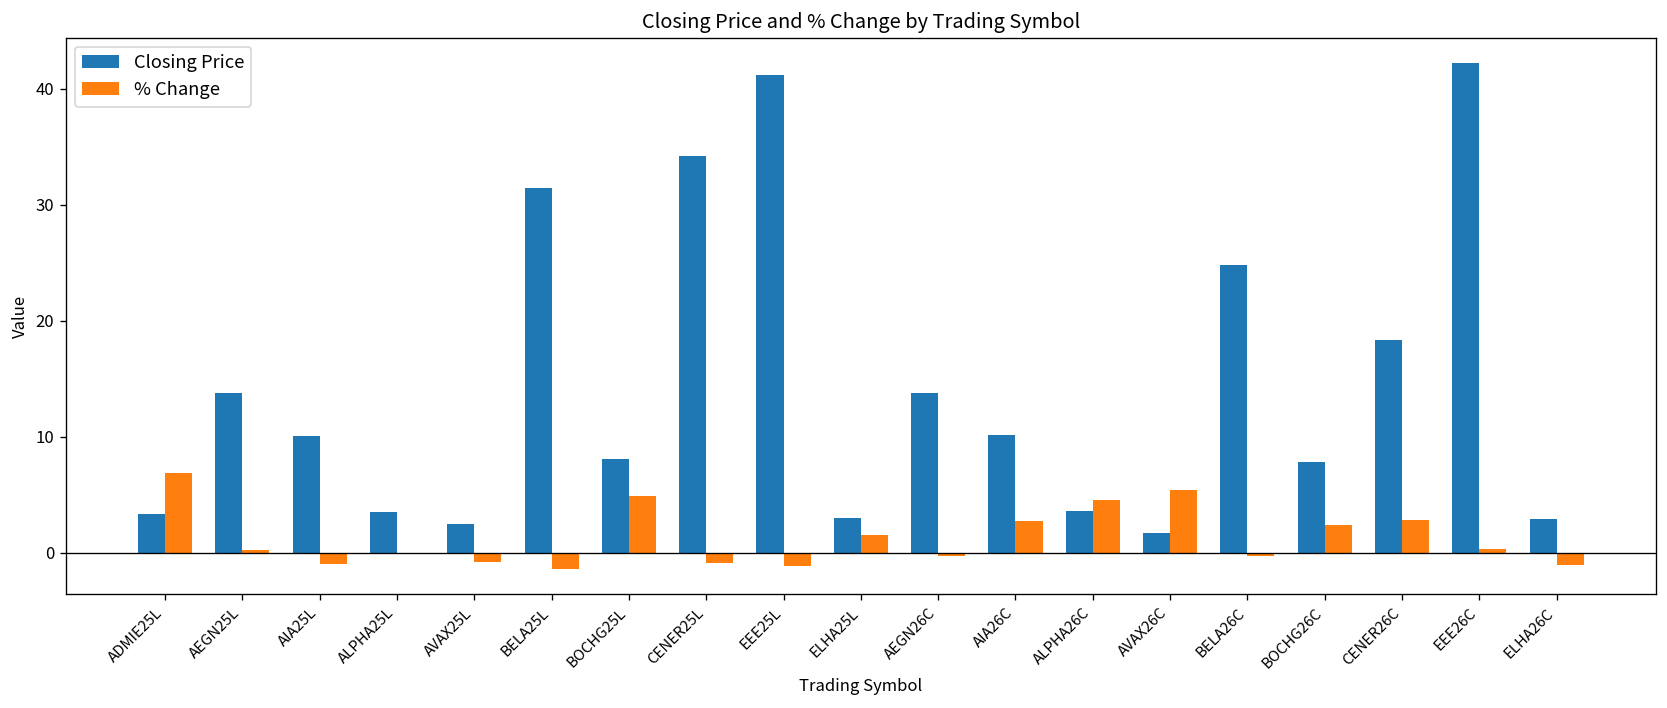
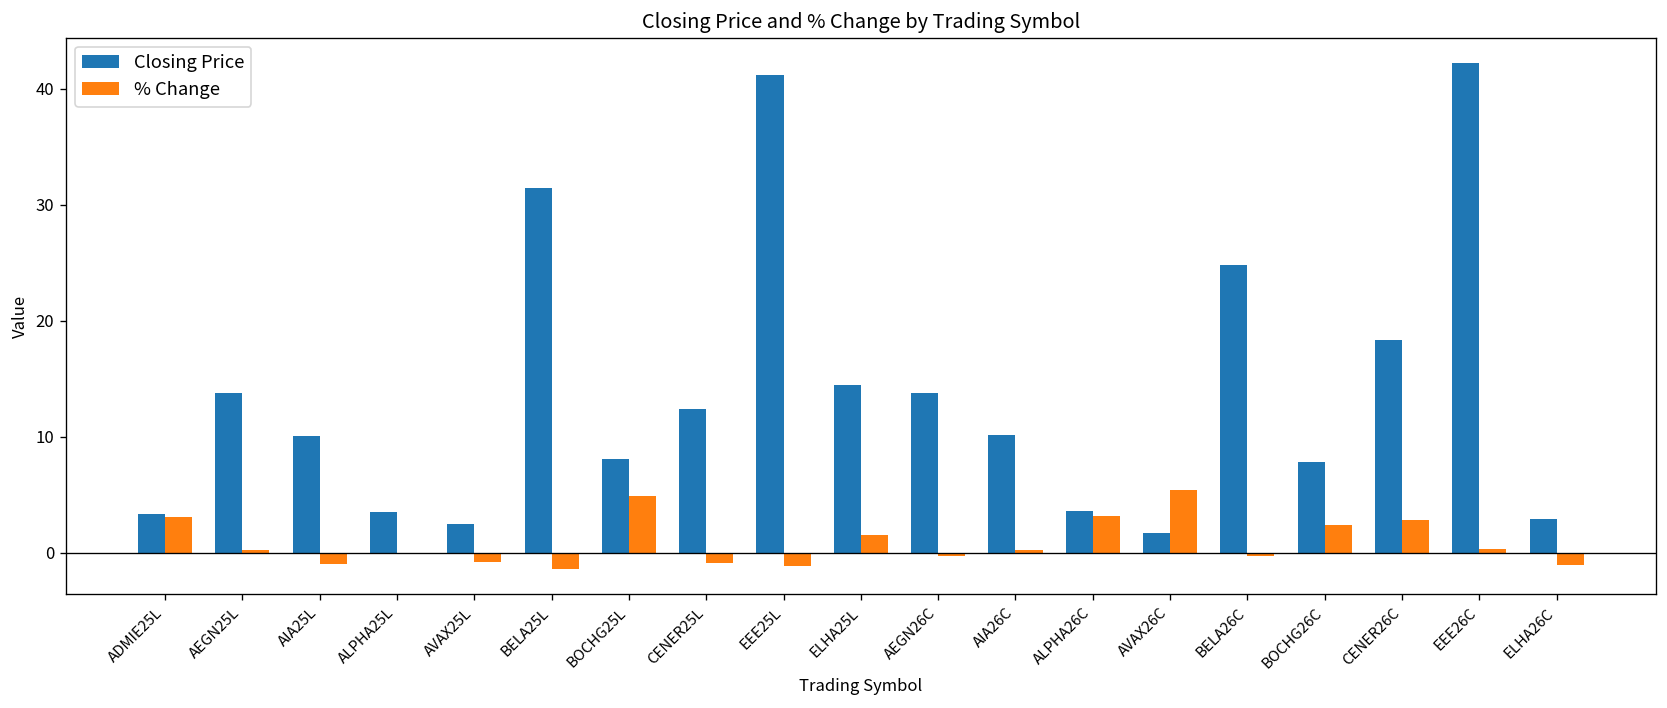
% Change, ADMIE25L: 7 -> 3
Closing Price, CENER25L: 34 -> 12
Closing Price, ELHA25L: 3 -> 14
% Change, AIA26C: 3 -> 0
% Change, ALPHA26C: 5 -> 3
